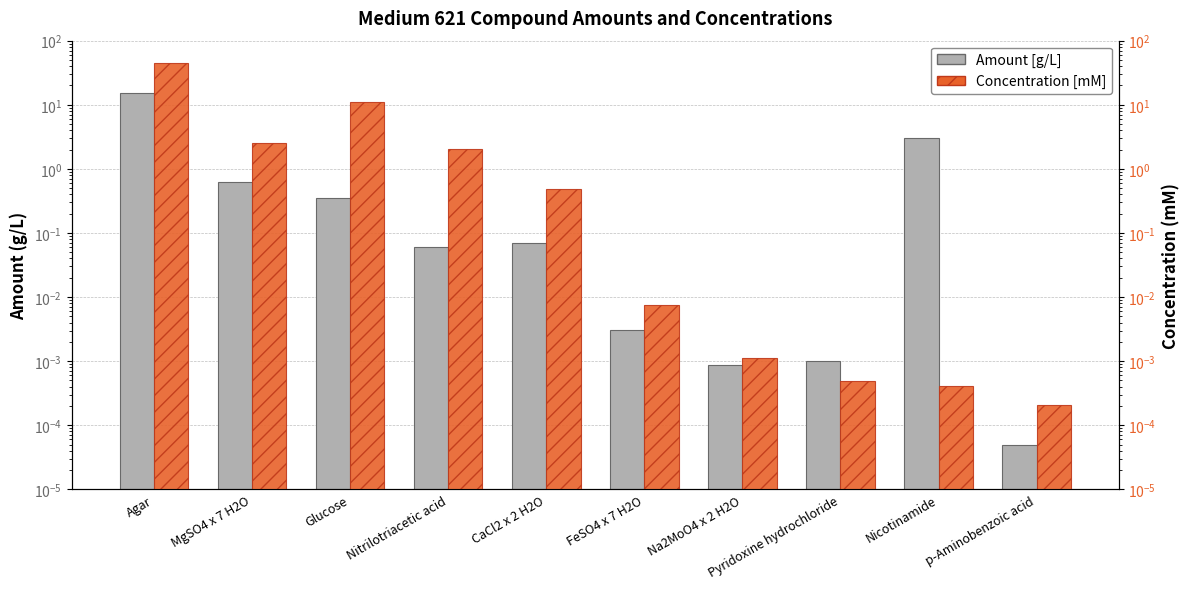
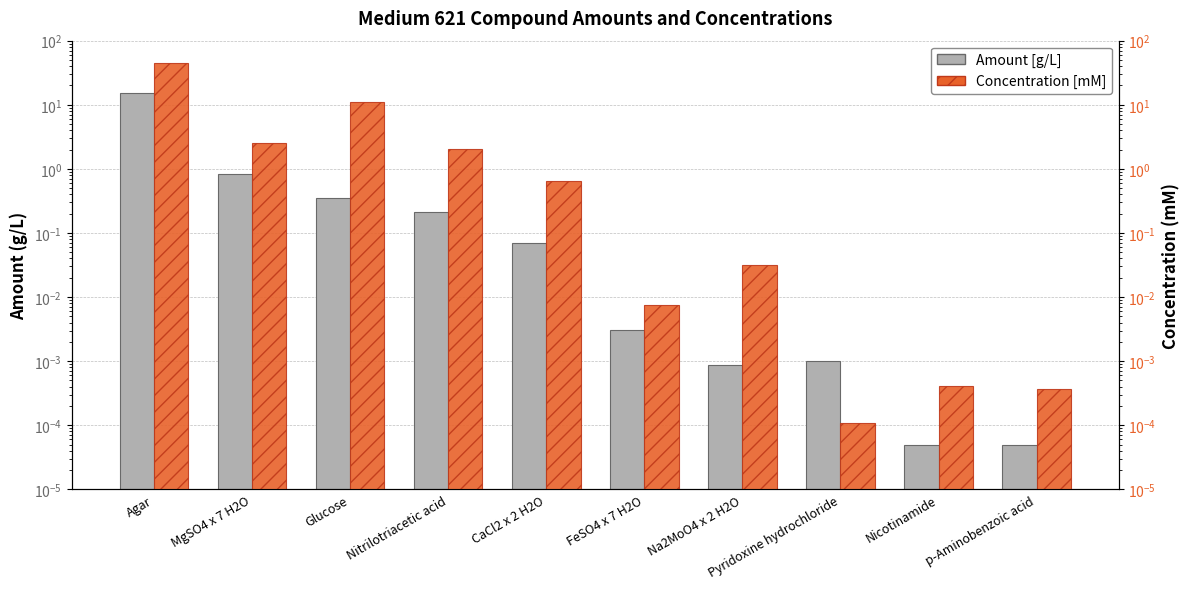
Amount [g/L], MgSO4 x 7 H2O: 0.6 -> 0.8
Amount [g/L], Nitrilotriacetic acid: 0.06 -> 0.21
Amount [g/L], Nicotinamide: 3 -> 0
Concentration [mM], CaCl2 x 2 H2O: 0.5 -> 0.7
Concentration [mM], Na2MoO4 x 2 H2O: 0.0011 -> 0.03
Concentration [mM], Pyridoxine hydrochloride: 0.0005 -> 0.00011
Concentration [mM], p-Aminobenzoic acid: 0.00021 -> 0.0004
